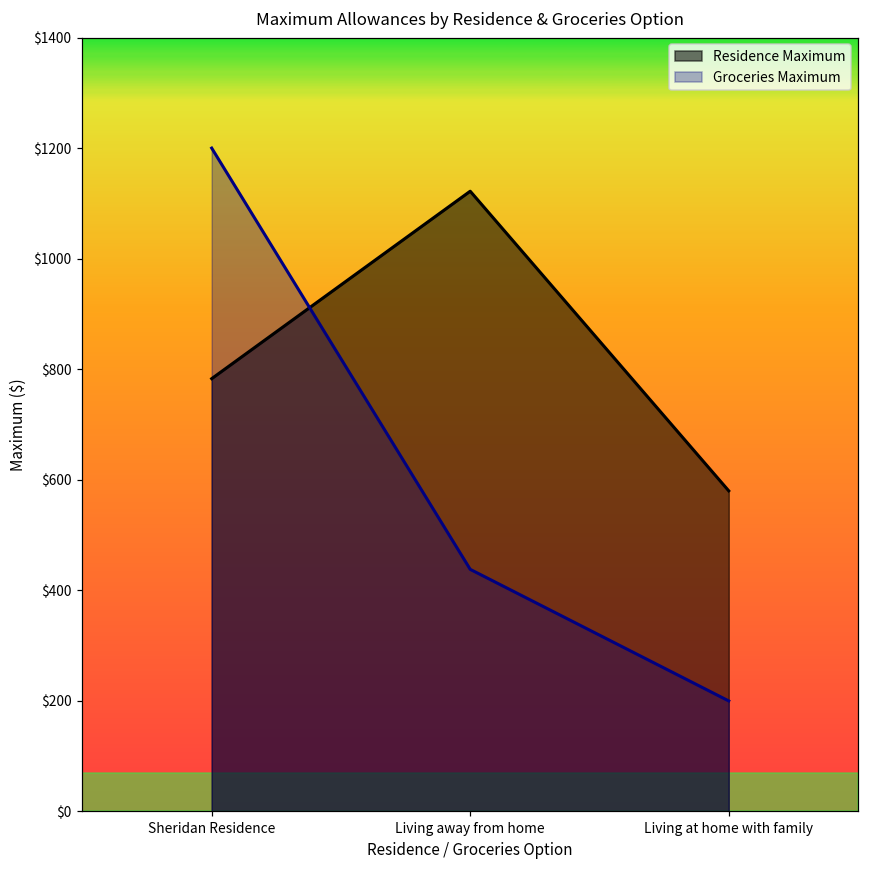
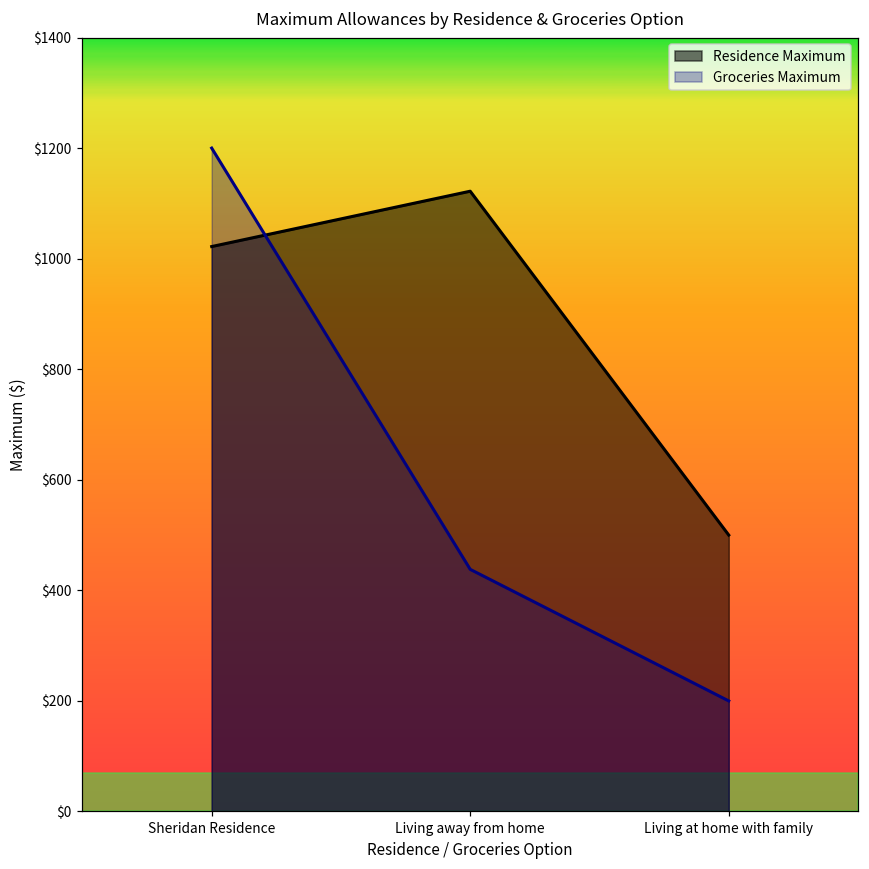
Residence Maximum, Sheridan Residence: $780 -> $1020
Residence Maximum, Living at home with family: $580 -> $500
